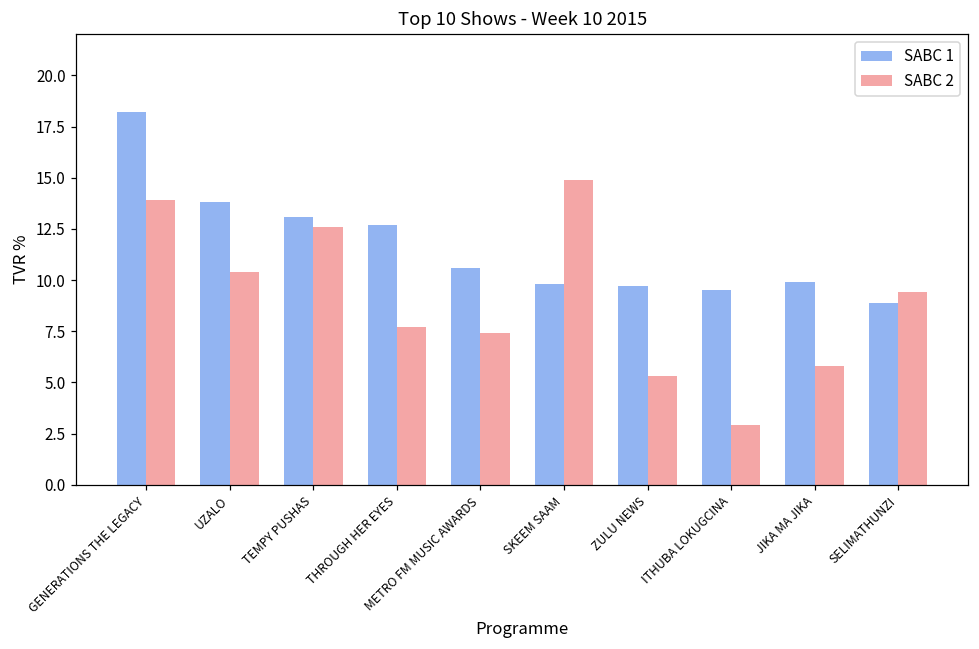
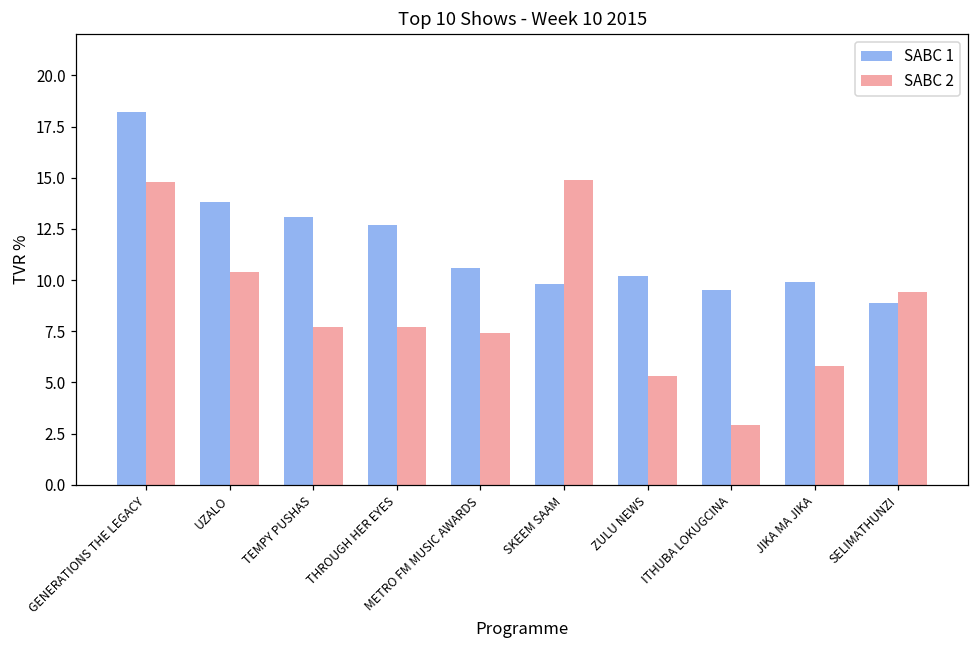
SABC 2, GENERATIONS THE LEGACY: 13.9 -> 14.8
SABC 2, TEMPY PUSHAS: 12.6 -> 7.7
SABC 1, ZULU NEWS: 9.7 -> 10.2
